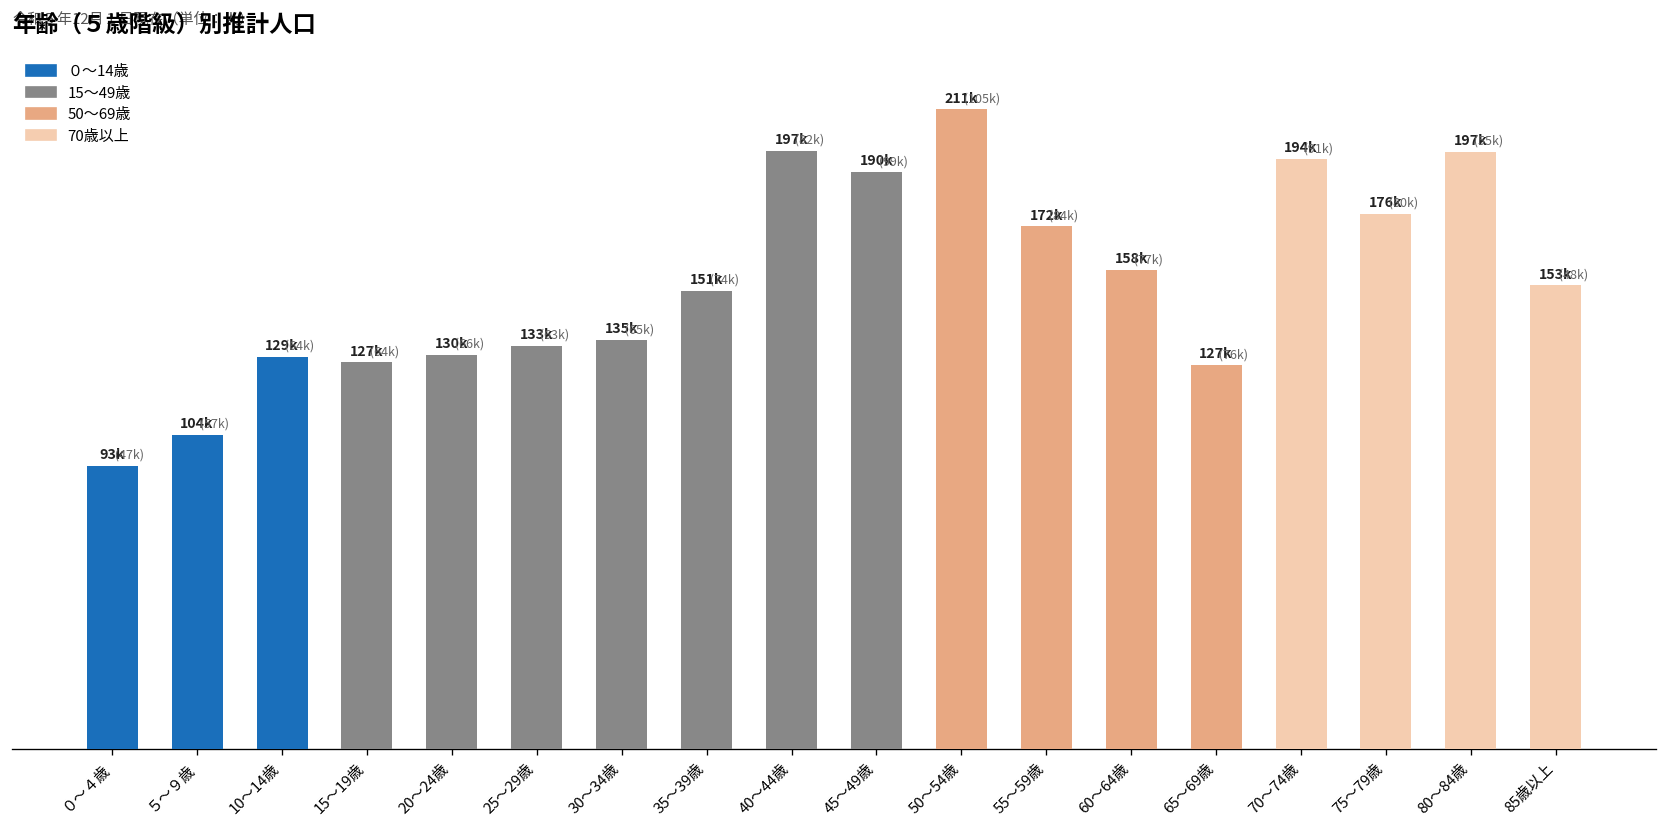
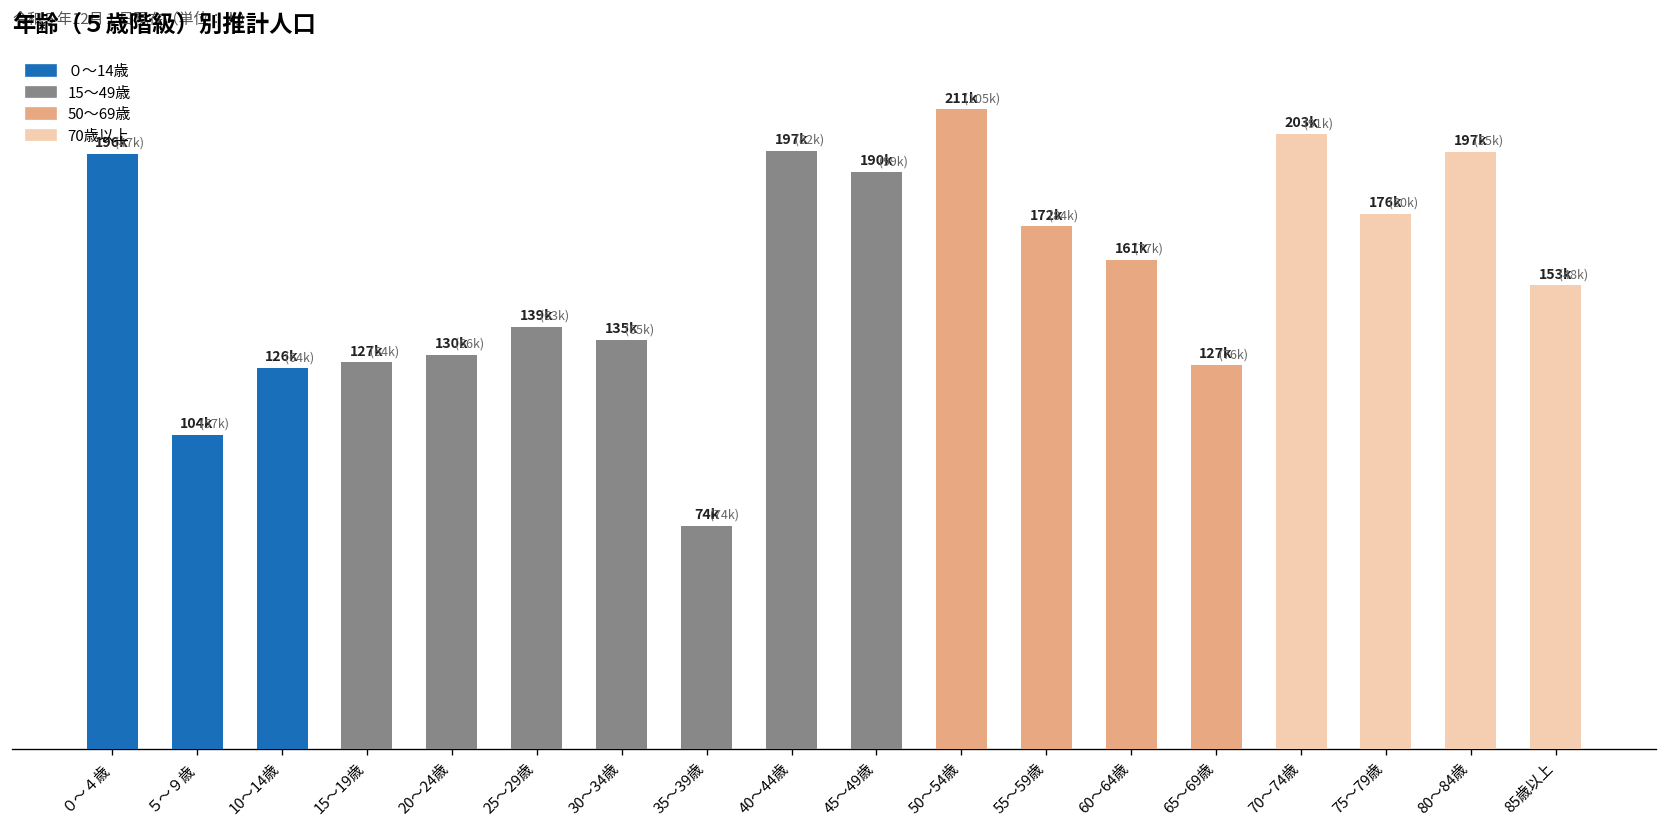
０～４歳: 93k -> 196k
10～14歳: 129k -> 126k
25～29歳: 133k -> 139k
35～39歳: 151k -> 74k
60～64歳: 158k -> 161k
70～74歳: 194k -> 203k
